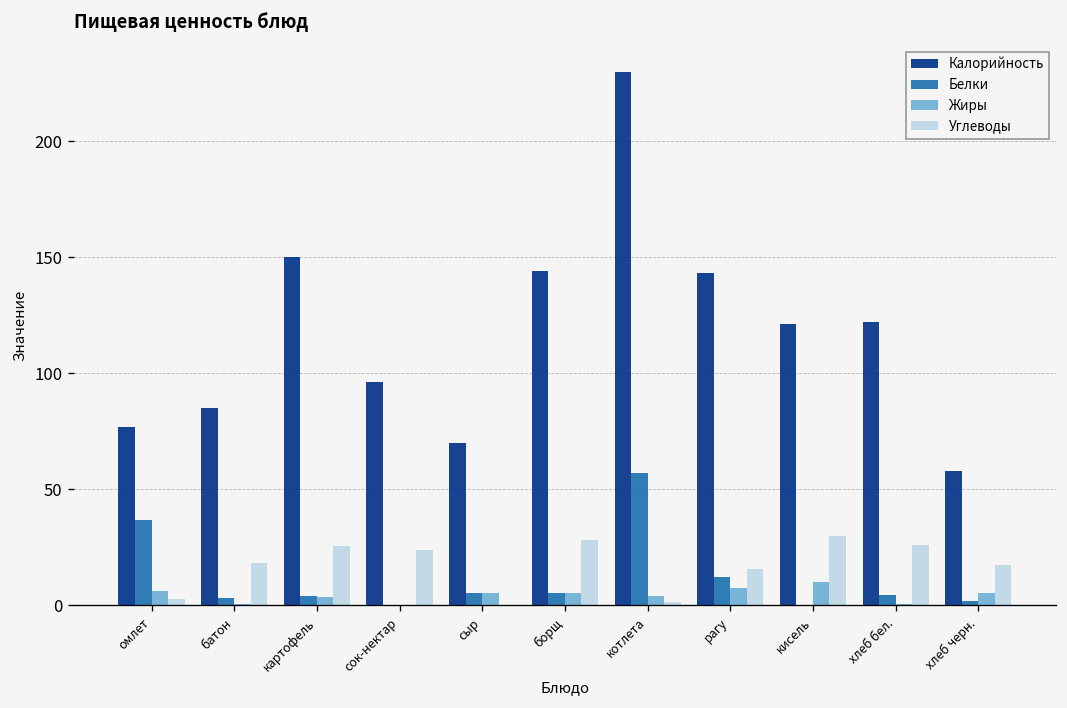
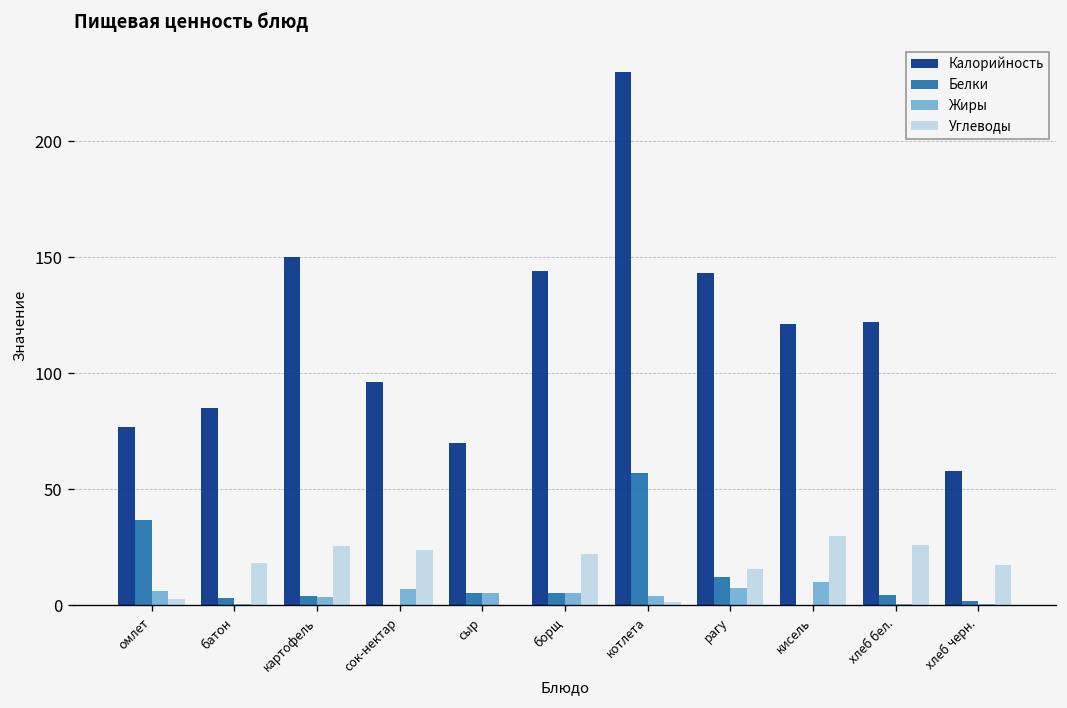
Жиры, сок-нектар: 0 -> 7
Углеводы, борщ: 28 -> 22
Жиры, хлеб черн.: 5 -> 0
